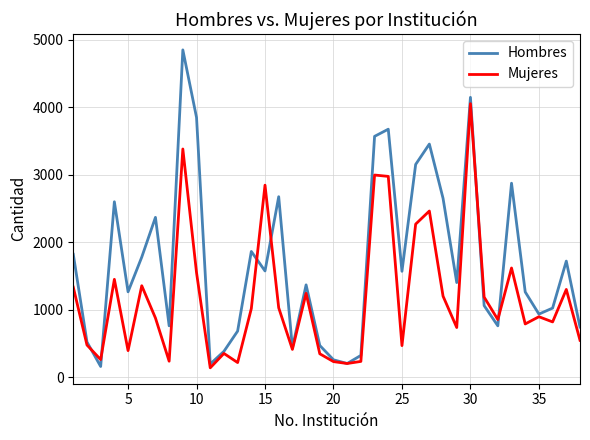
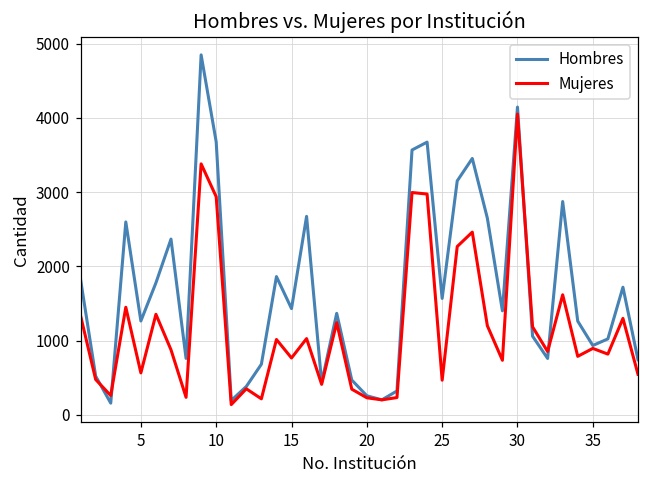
Mujeres, 5: 400 -> 600
Hombres, 10: 3800 -> 3700
Mujeres, 10: 1500 -> 2900
Hombres, 15: 1600 -> 1400
Mujeres, 15: 2800 -> 800
